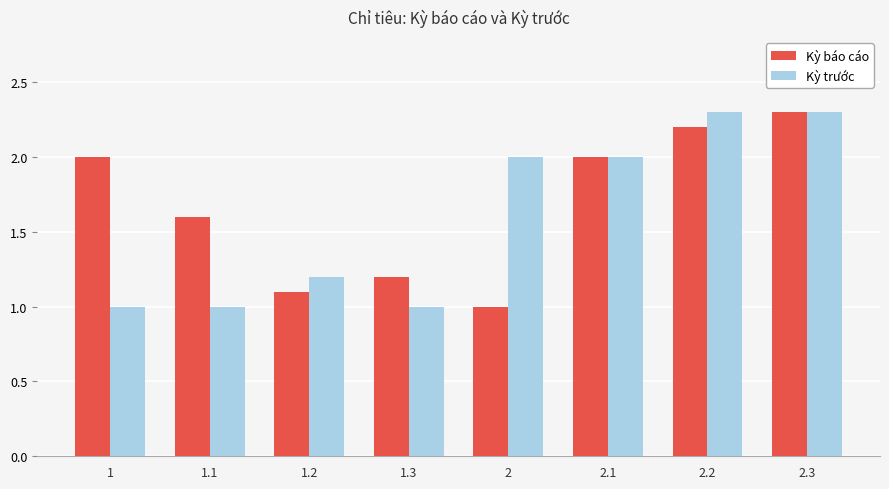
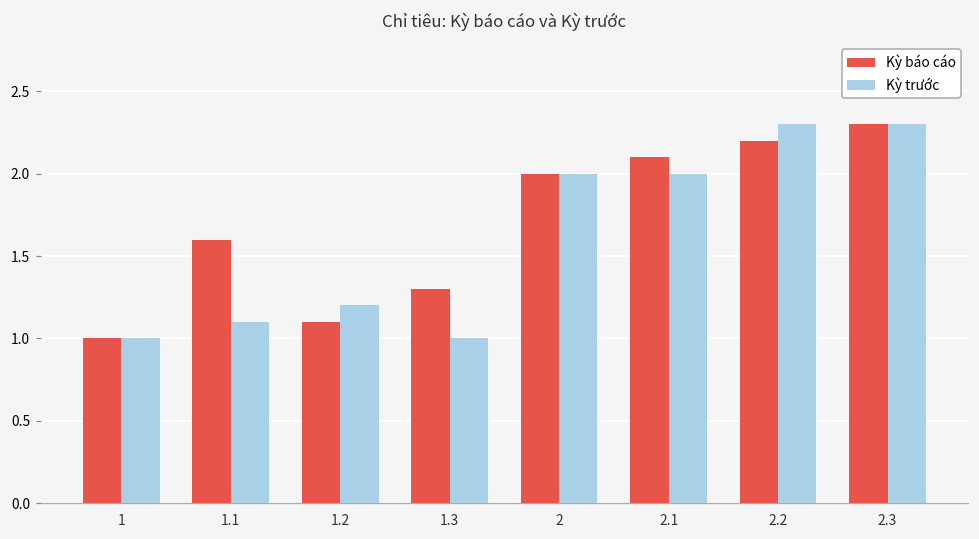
Kỳ báo cáo, 1: 2 -> 1
Kỳ trước, 1.1: 1.0 -> 1.1
Kỳ báo cáo, 1.3: 1.2 -> 1.3
Kỳ báo cáo, 2: 1 -> 2
Kỳ báo cáo, 2.1: 2.0 -> 2.1
